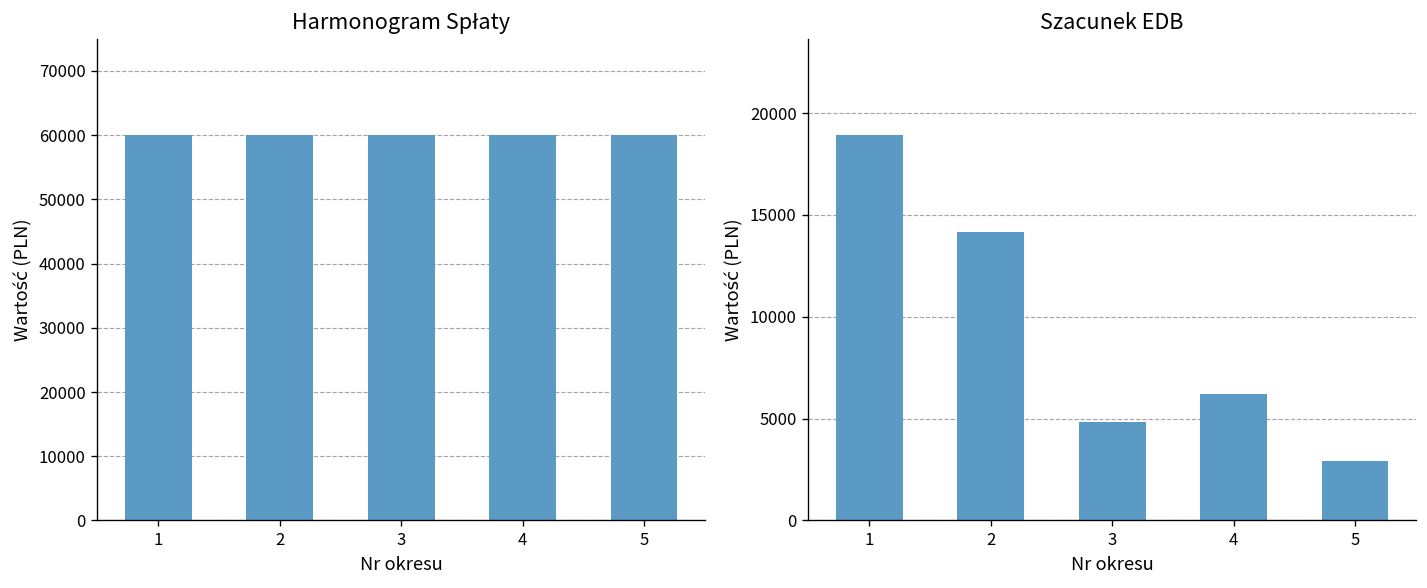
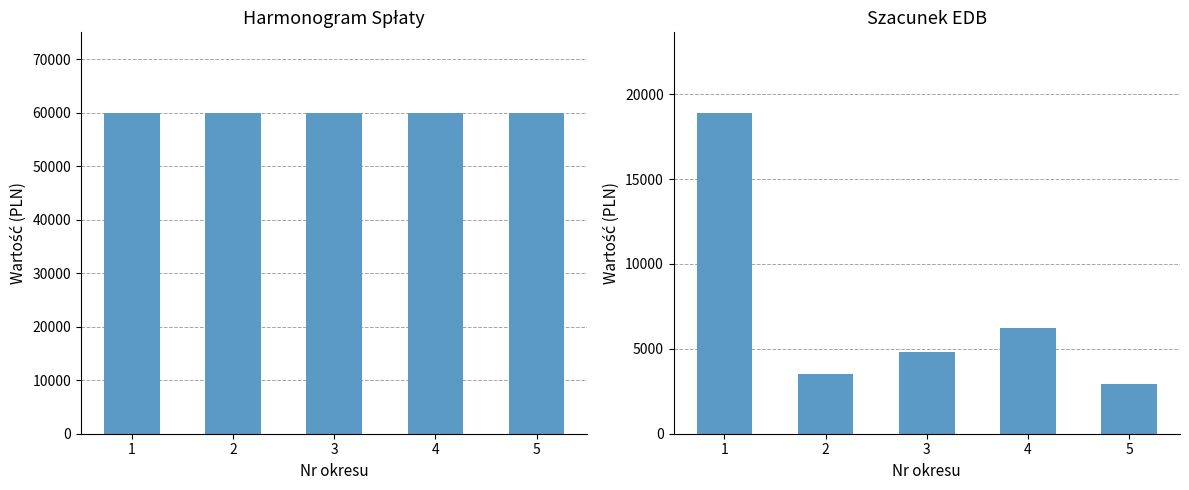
Szacunek EDB, 2: 14200 -> 3500
